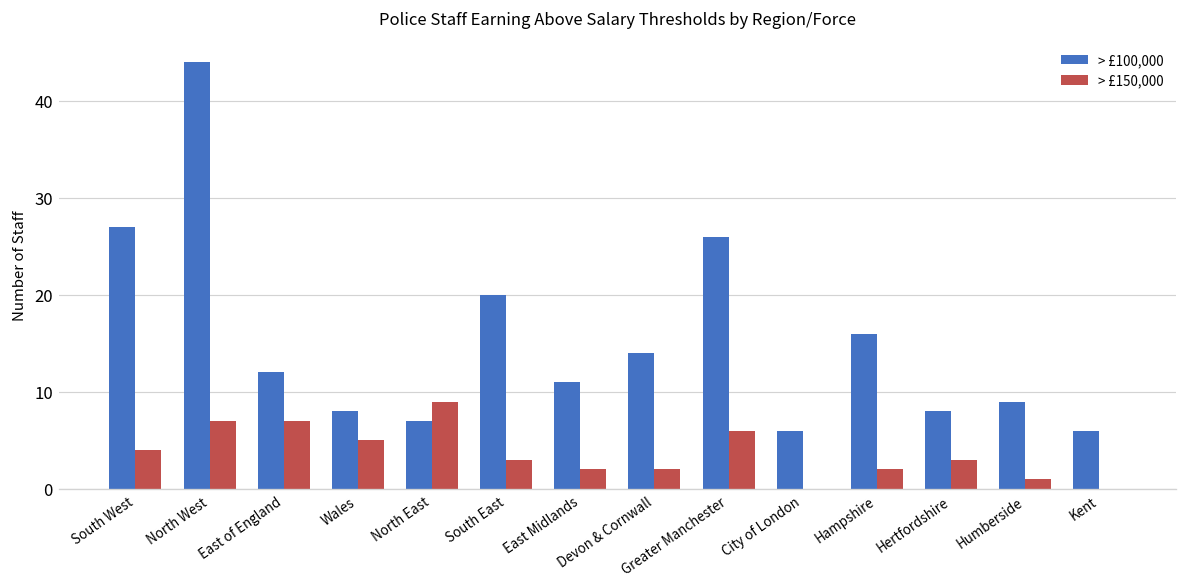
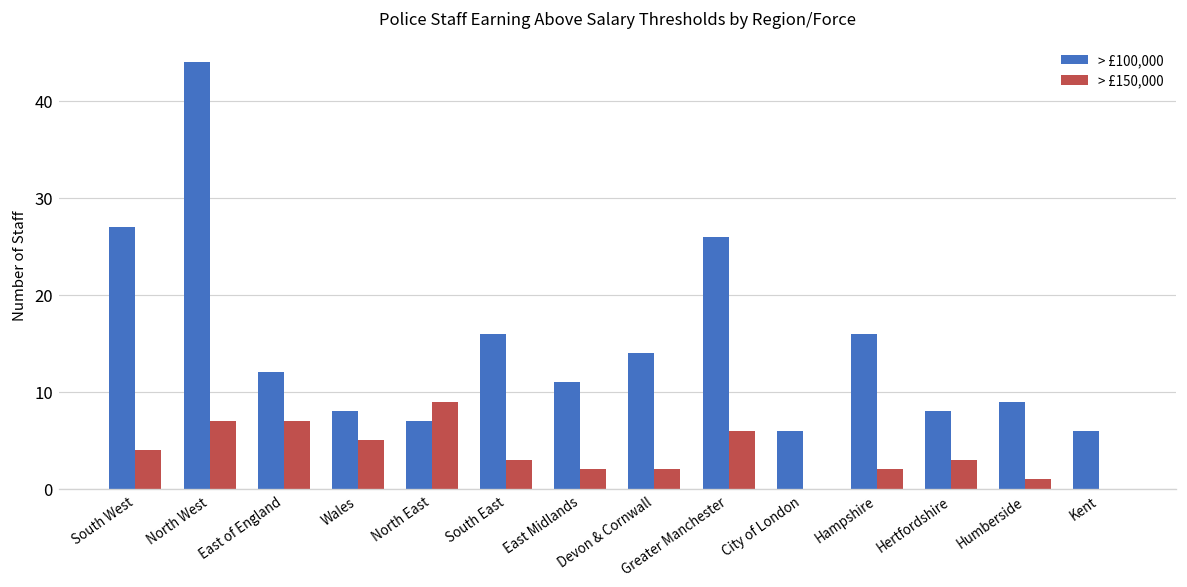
> £100,000, South East: 20 -> 16
